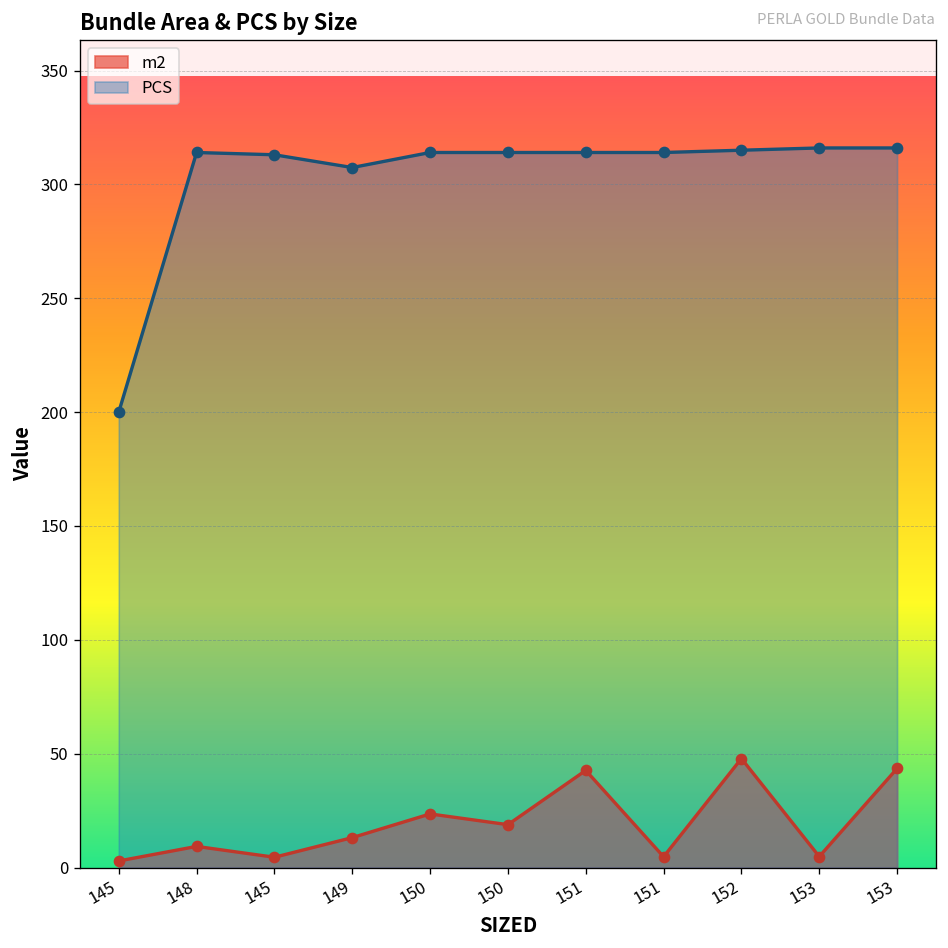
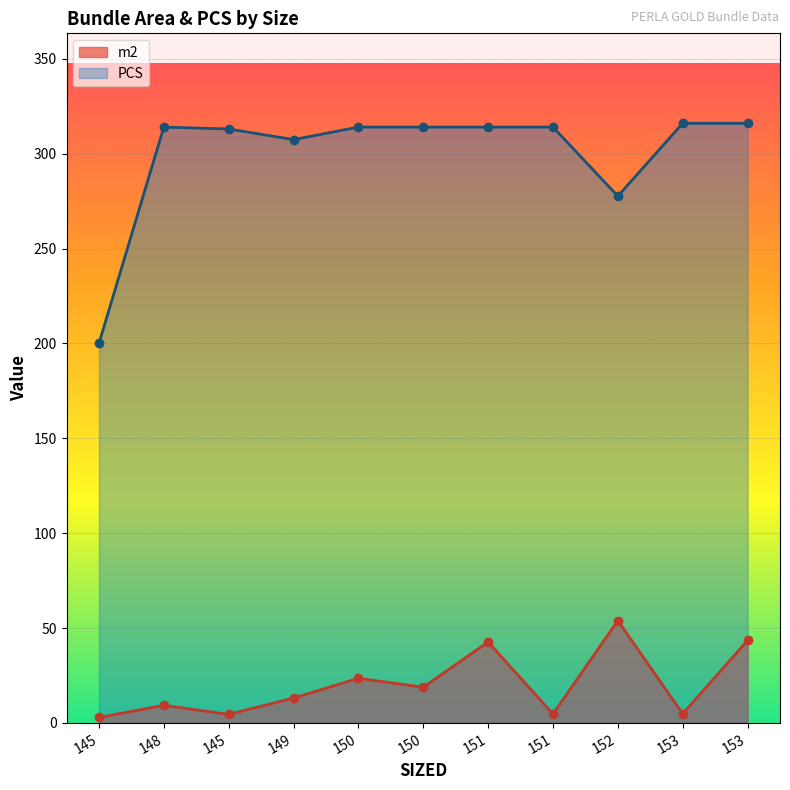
m2, 152: 48 -> 54
PCS, 152: 315 -> 278
